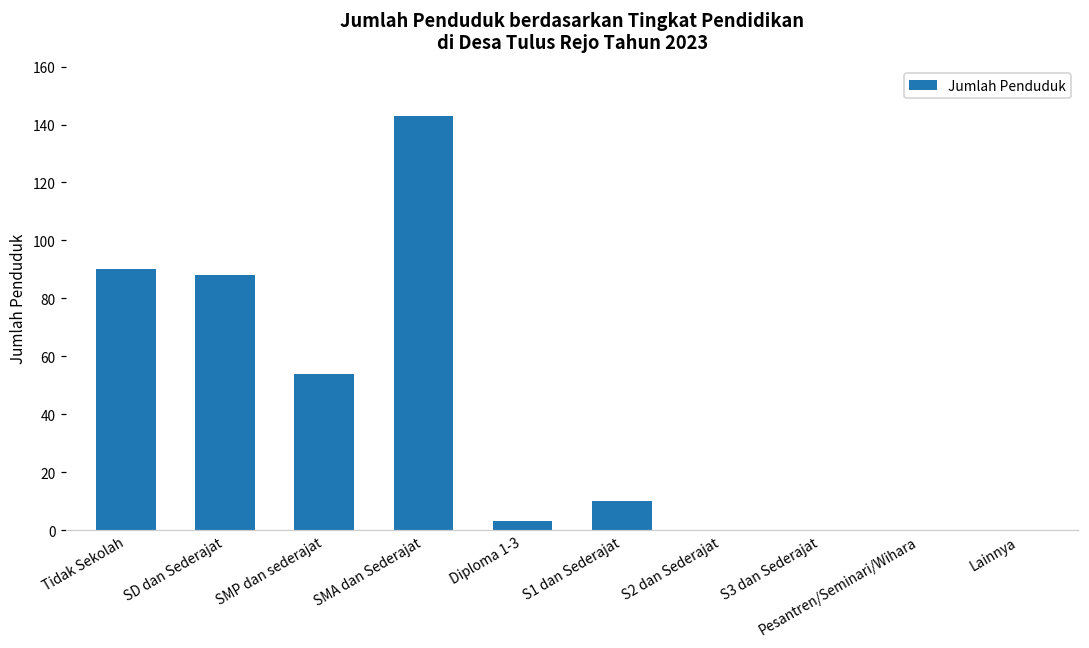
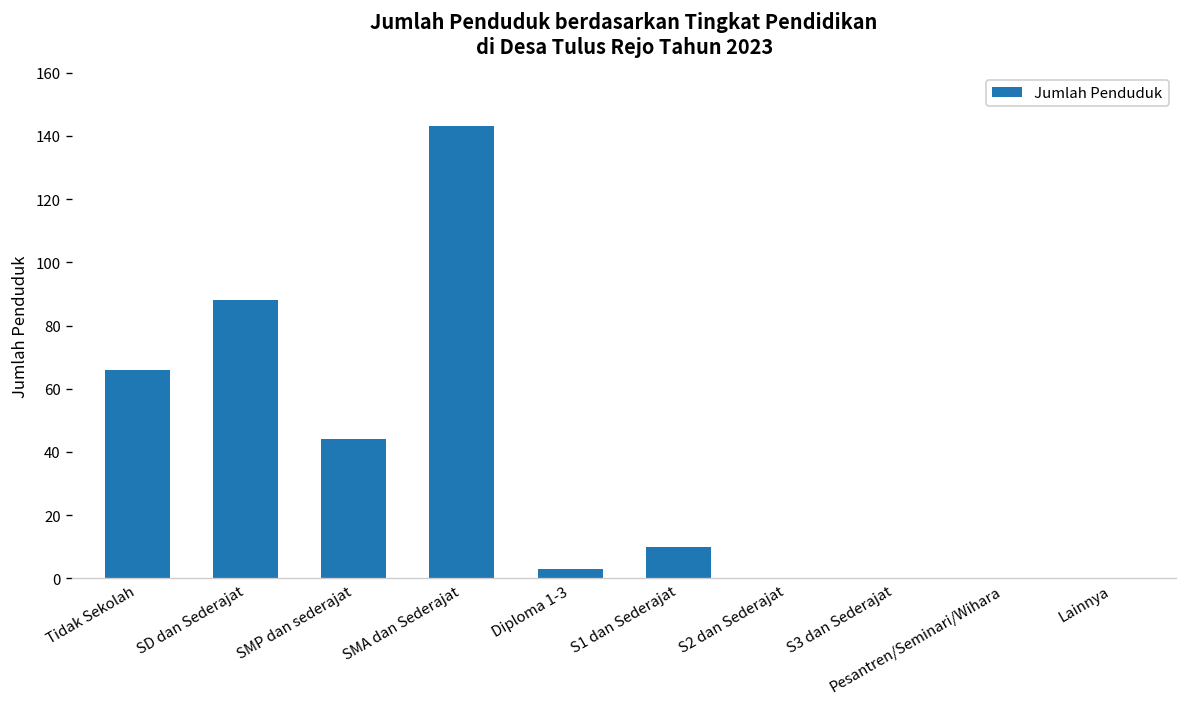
Tidak Sekolah: 90 -> 66
SMP dan sederajat: 54 -> 44
